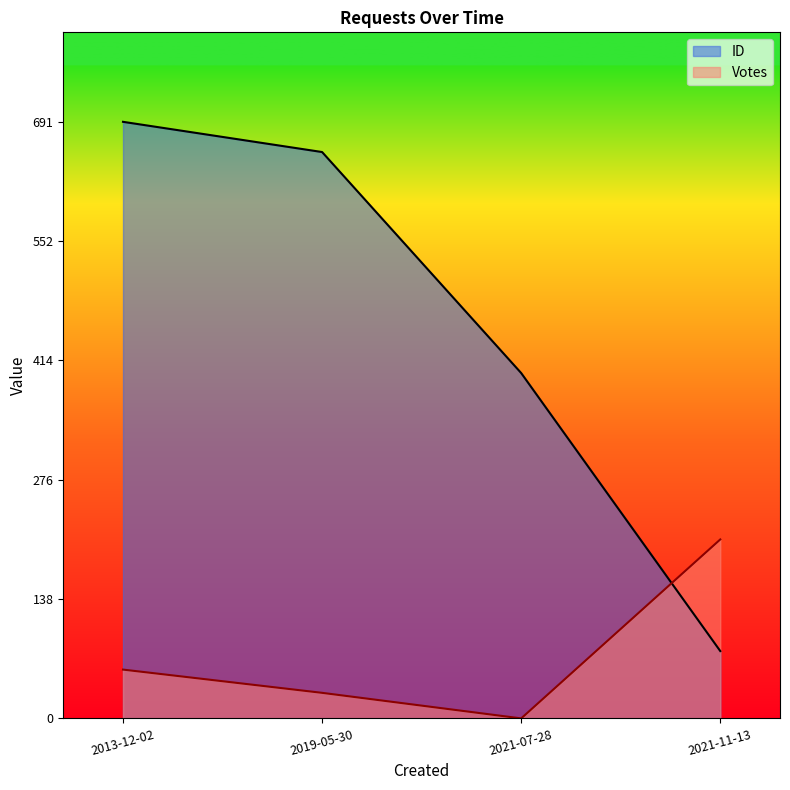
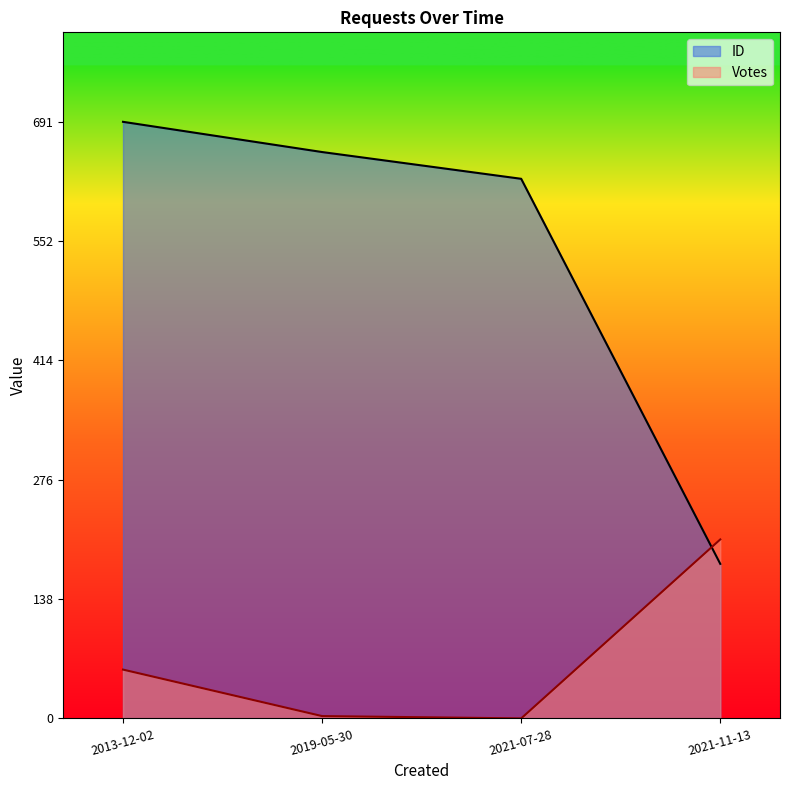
Votes, 2019-05-30: 30 -> 0
ID, 2021-07-28: 400 -> 630
ID, 2021-11-13: 80 -> 180
